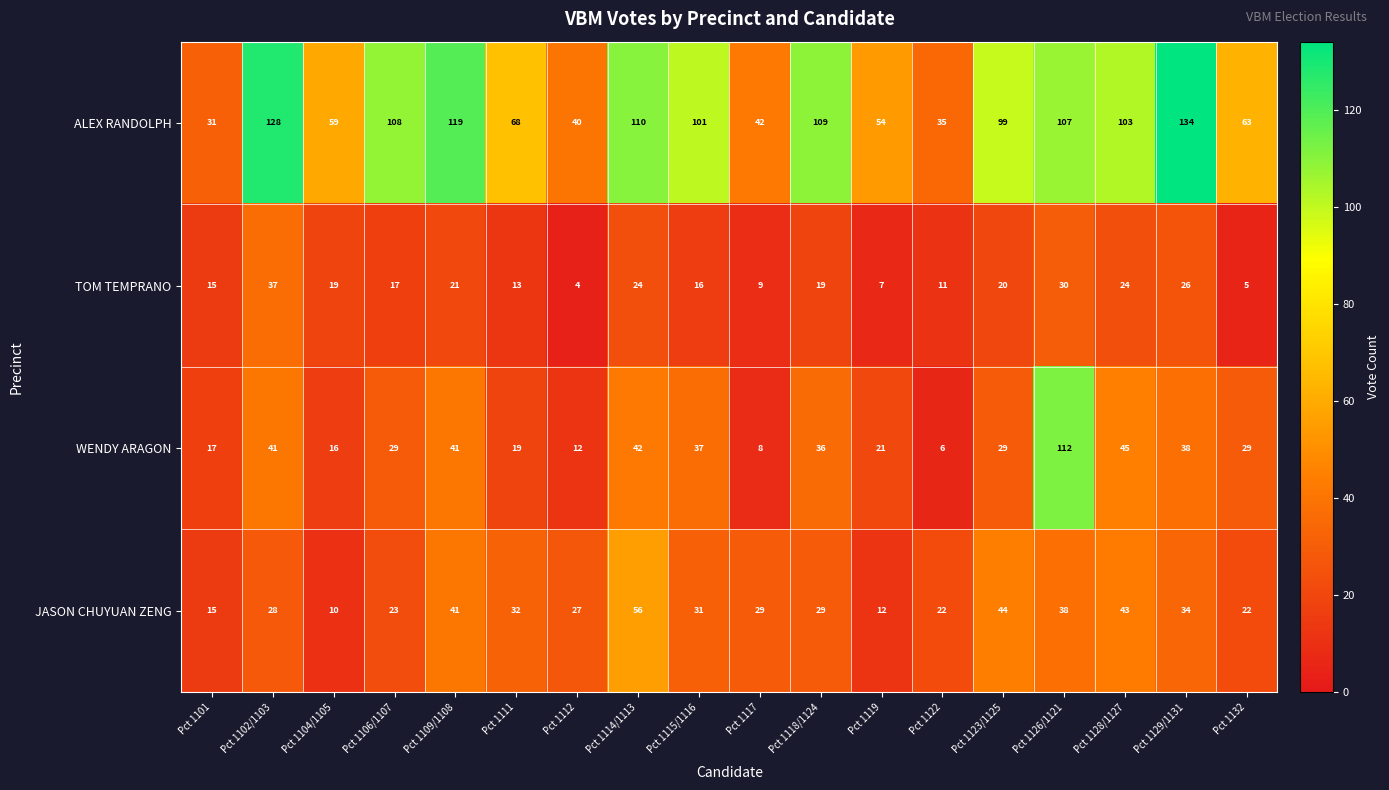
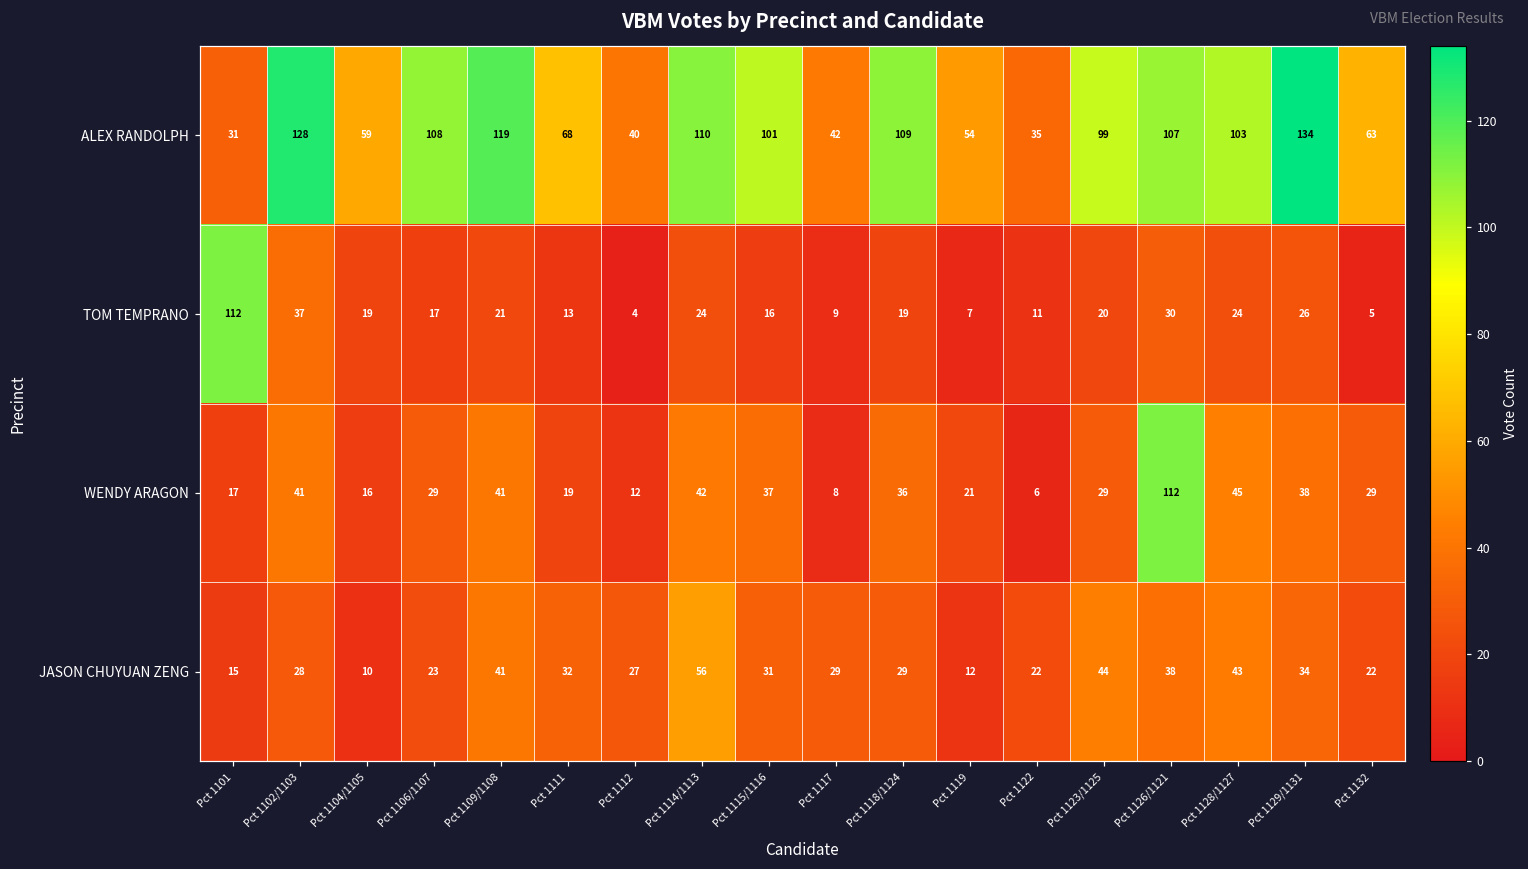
TOM TEMPRANO, Pct 1101: 15 -> 112
